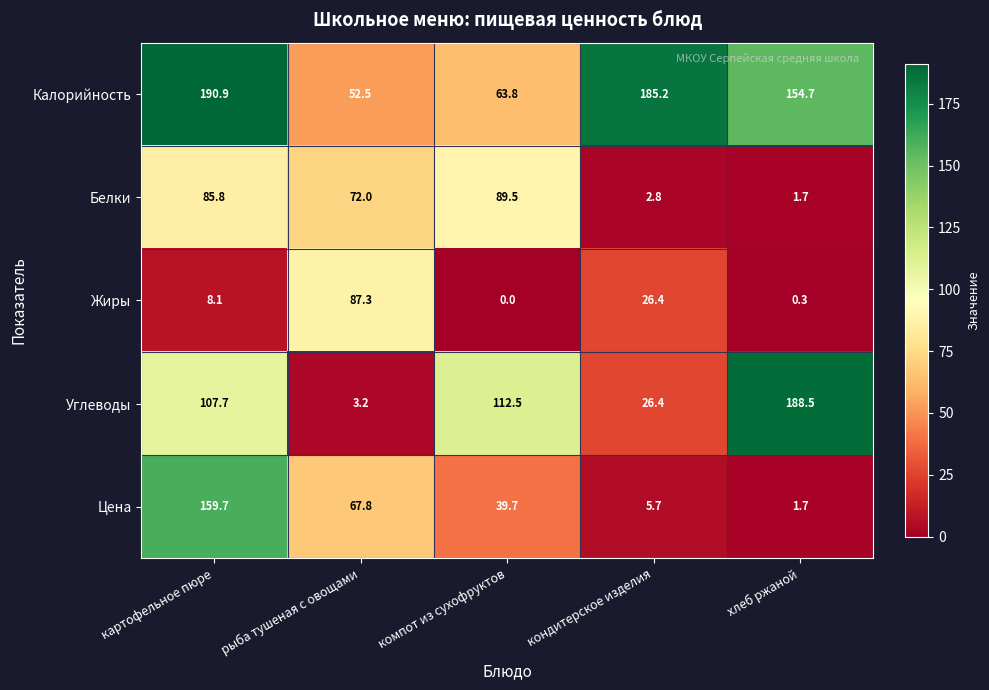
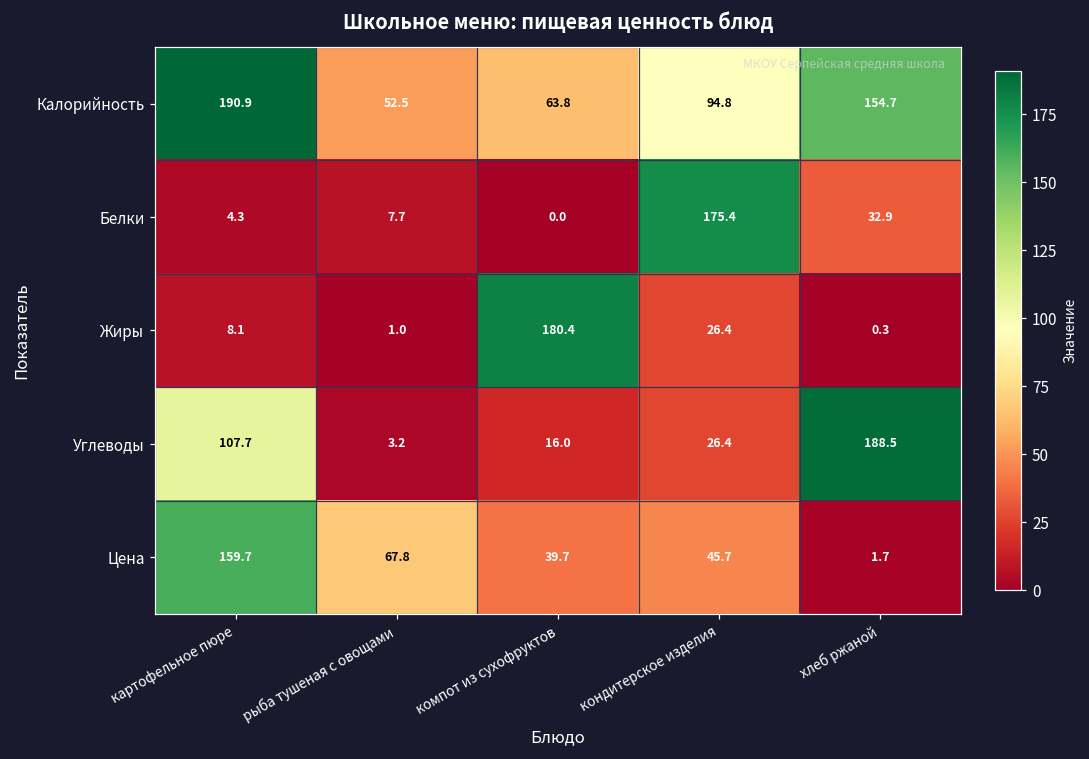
Калорийность, кондитерское изделия: 185.2 -> 94.8
Белки, картофельное пюре: 85.8 -> 4.3
Белки, рыба тушеная с овощами: 72.0 -> 7.7
Белки, компот из сухофруктов: 89.5 -> 0.0
Белки, кондитерское изделия: 2.8 -> 175.4
Белки, хлеб ржаной: 1.7 -> 32.9
Жиры, рыба тушеная с овощами: 87.3 -> 1.0
Жиры, компот из сухофруктов: 0.0 -> 180.4
Углеводы, компот из сухофруктов: 112.5 -> 16.0
Цена, кондитерское изделия: 5.7 -> 45.7
